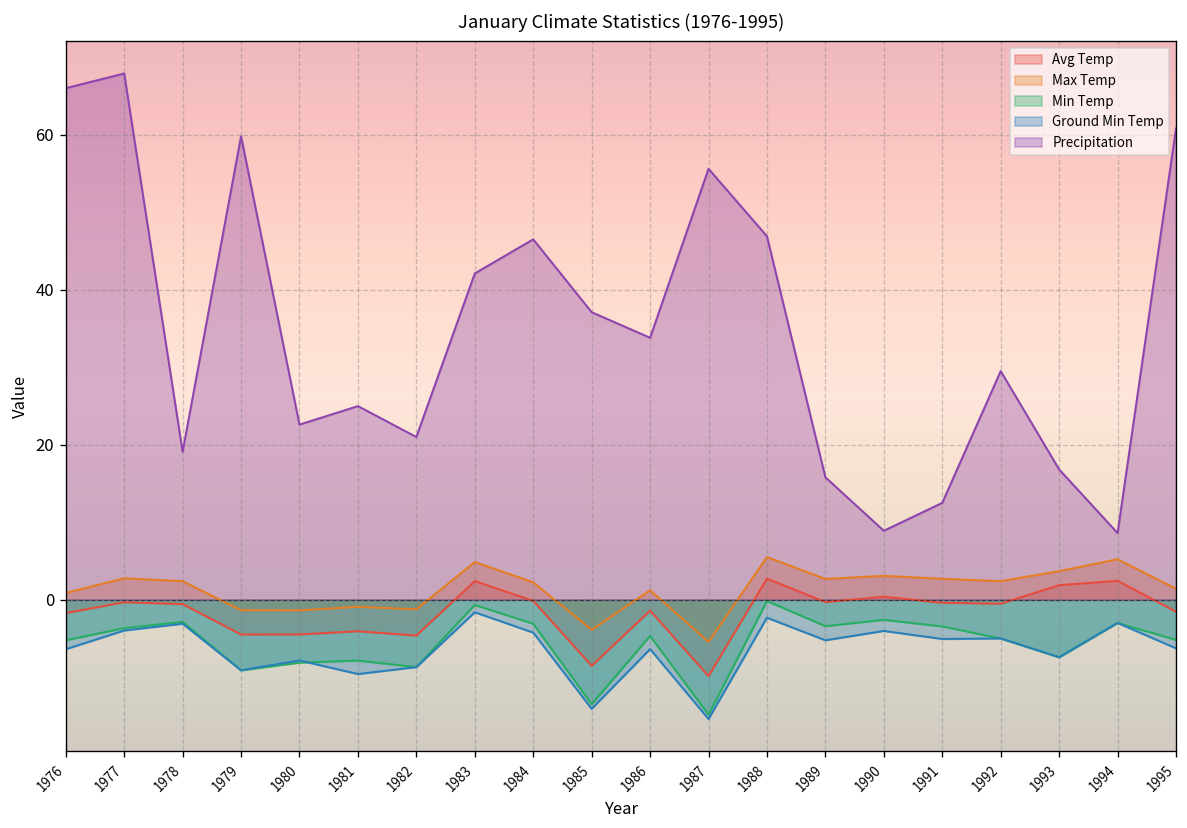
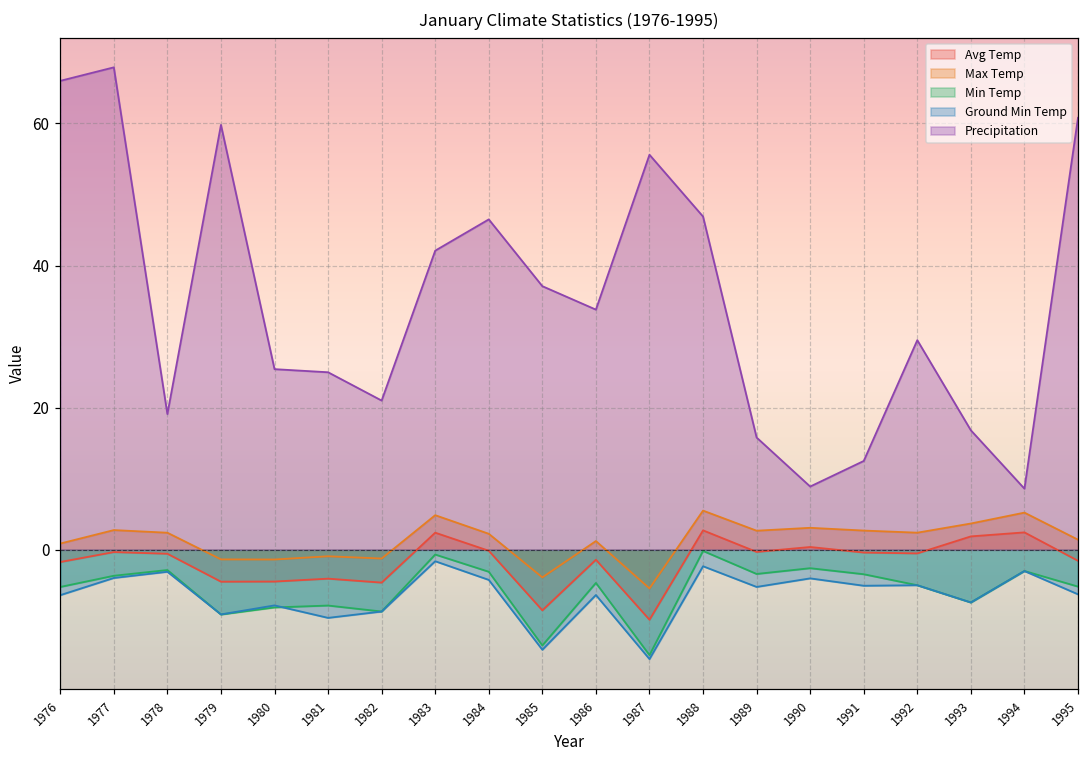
Precipitation, 1980: 23 -> 25
